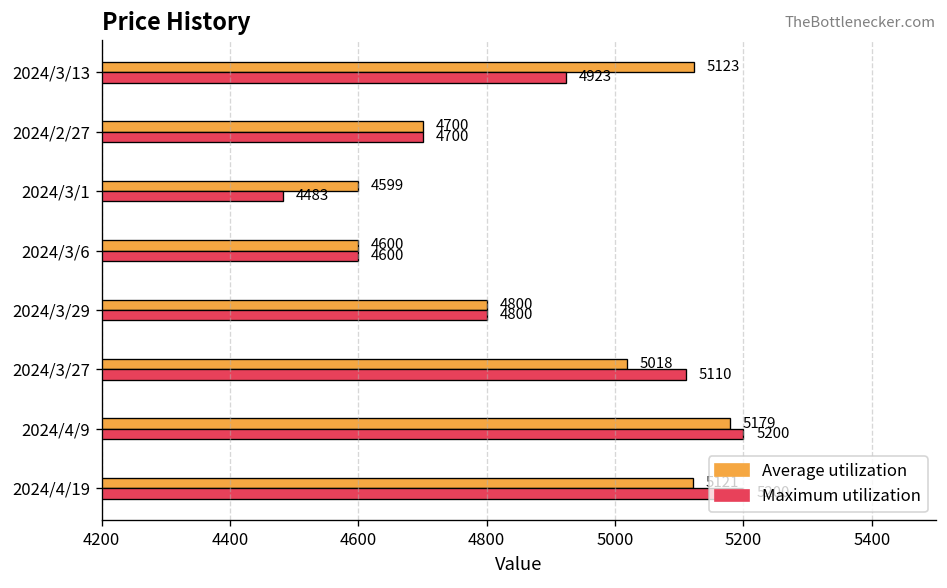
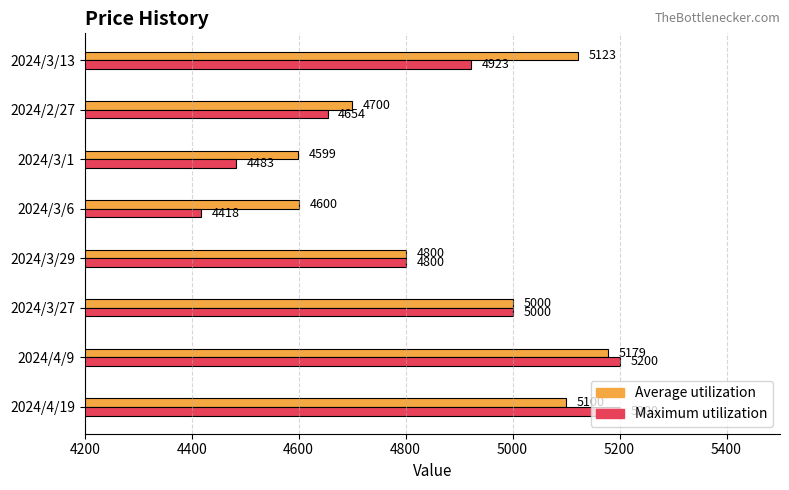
Maximum utilization, 2024/2/27: 4700 -> 4654
Maximum utilization, 2024/3/6: 4600 -> 4418
Average utilization, 2024/3/27: 5018 -> 5000
Maximum utilization, 2024/3/27: 5110 -> 5000
Average utilization, 2024/4/19: 5120 -> 5100
